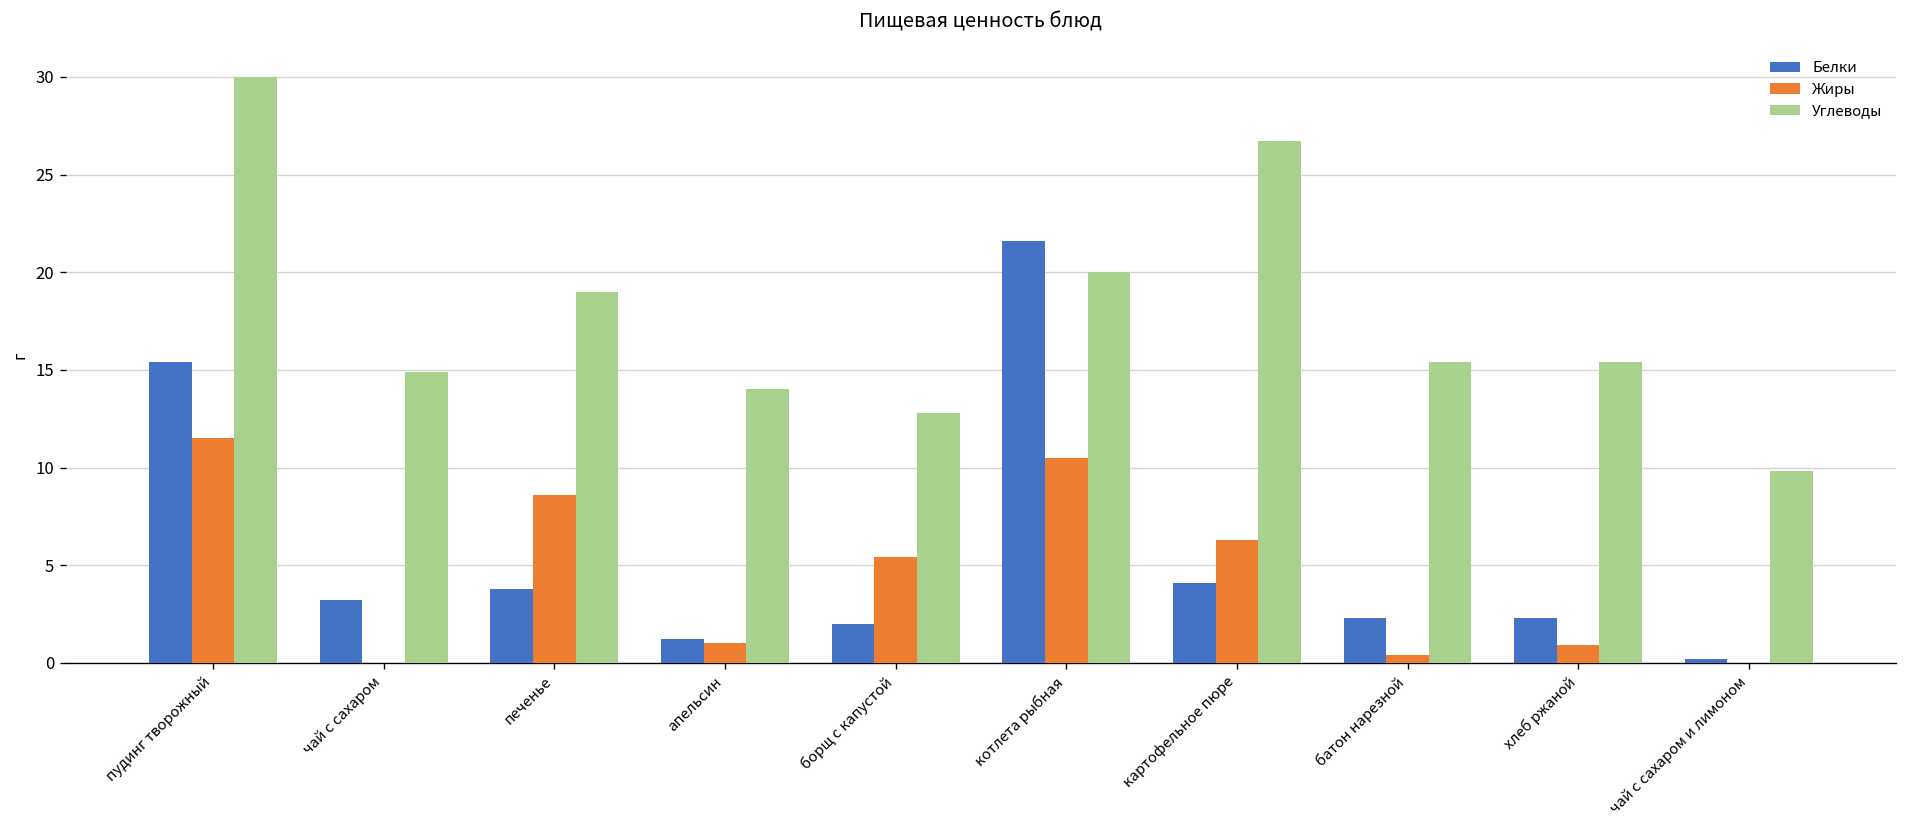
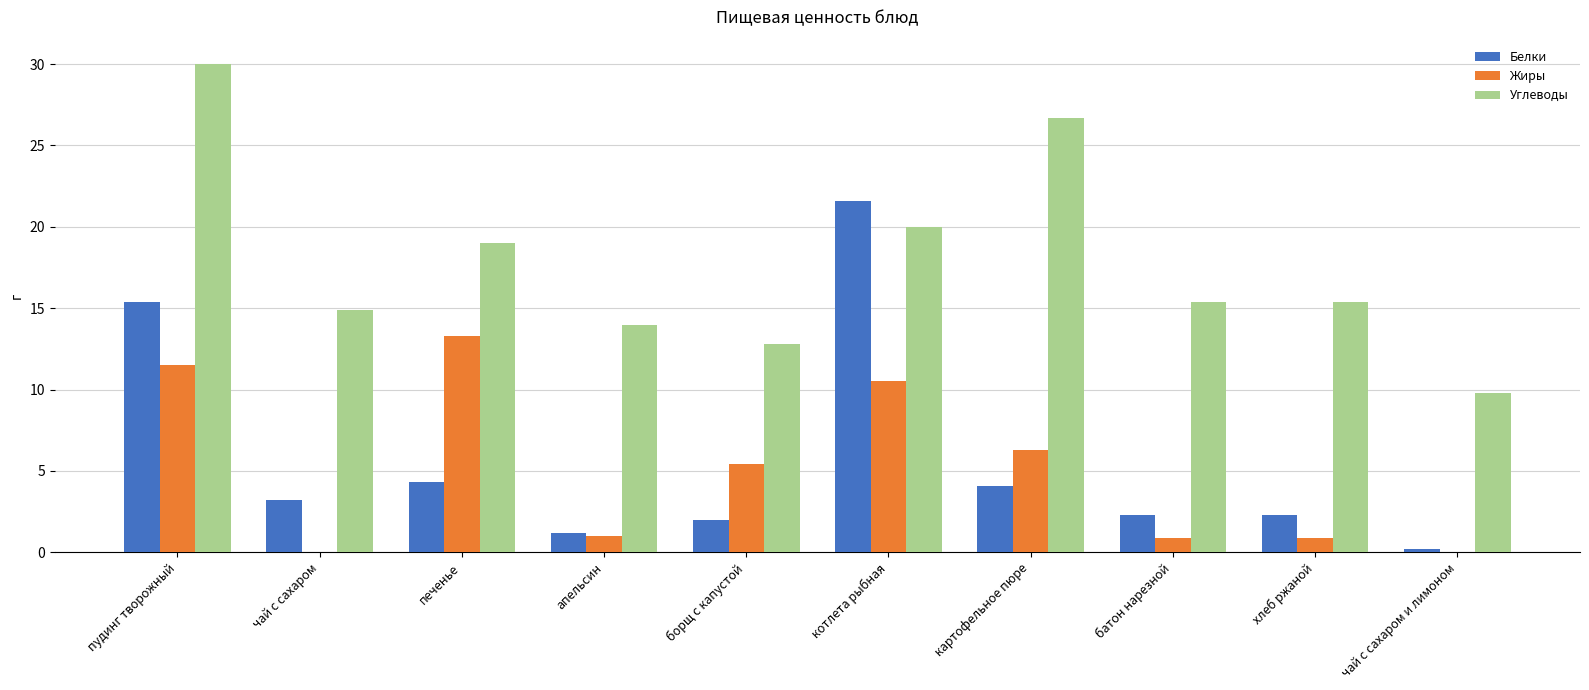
Белки, печенье: 3.8 -> 4.3
Жиры, печенье: 8.6 -> 13.3
Жиры, батон нарезной: 0.4 -> 0.9
